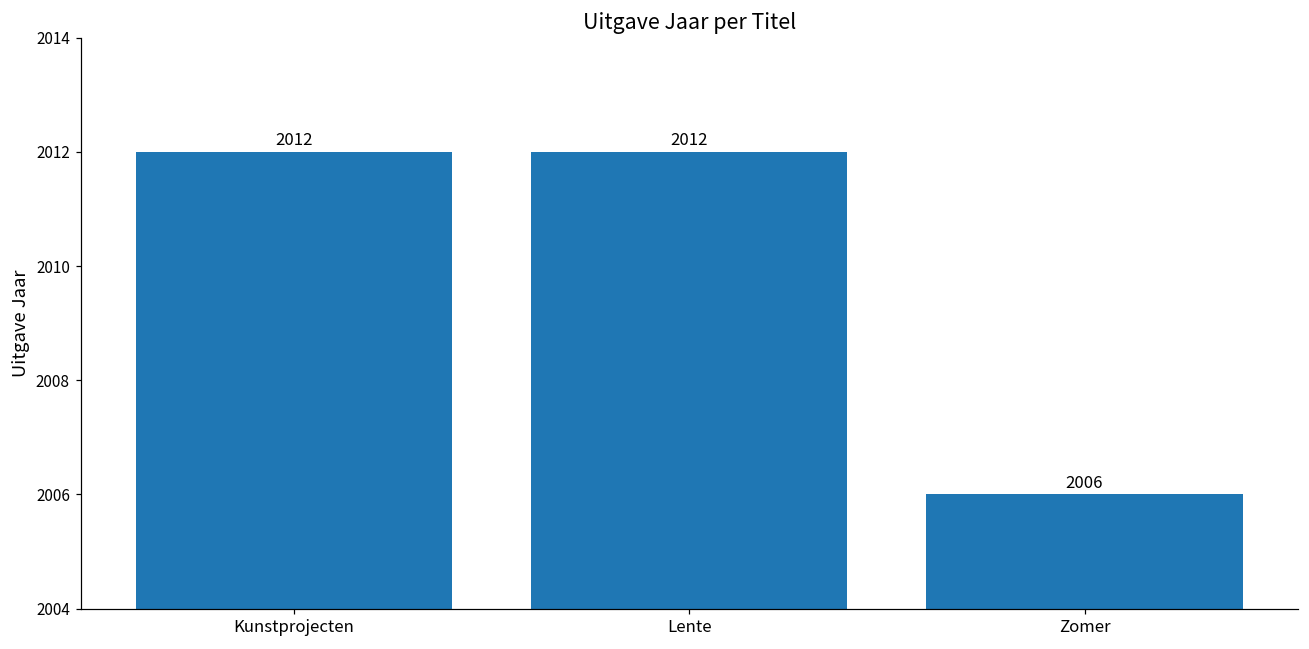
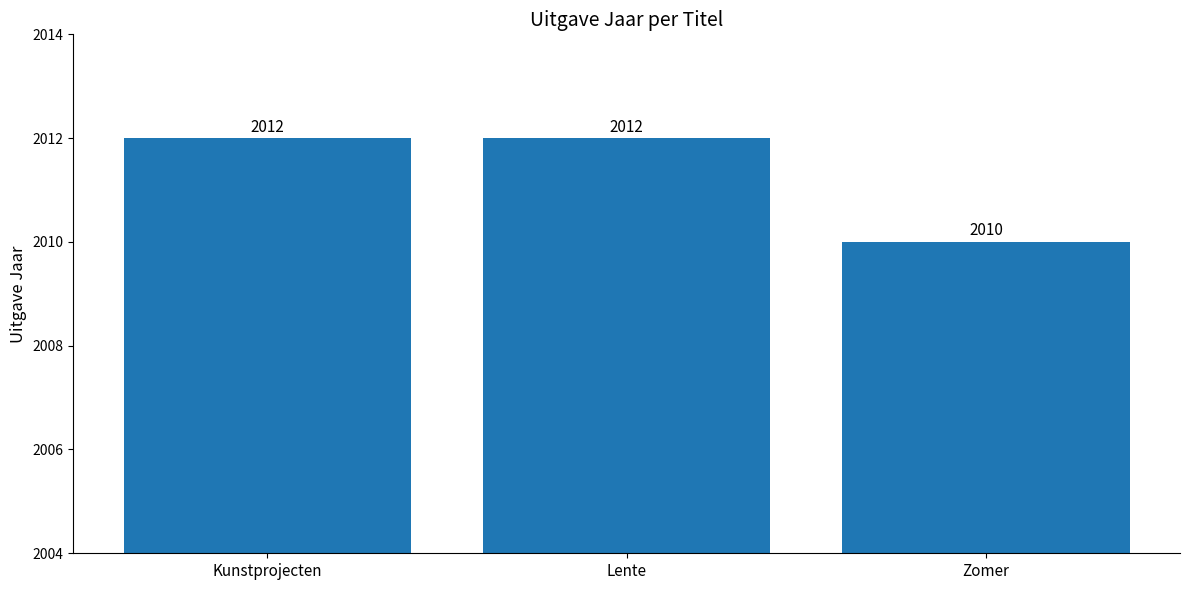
Zomer: 2006 -> 2010
